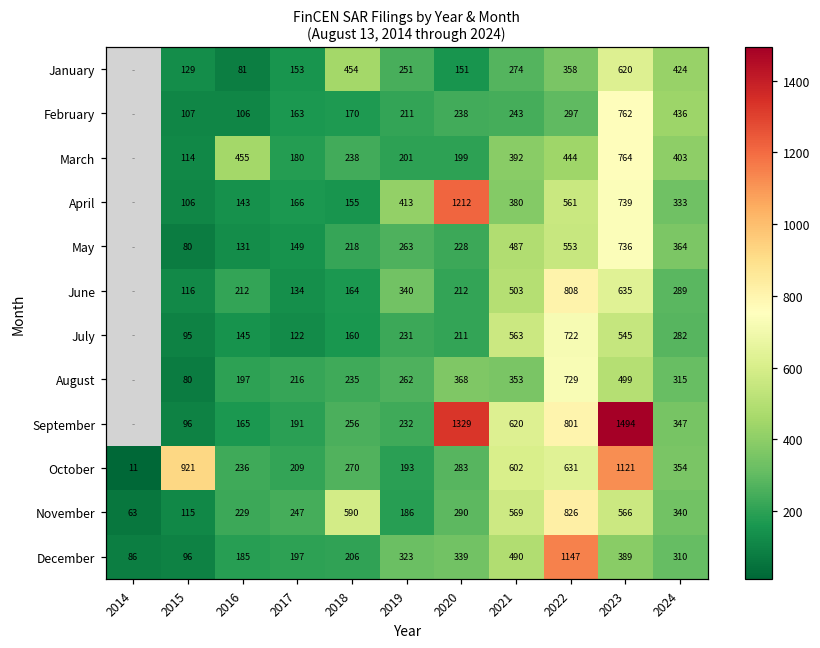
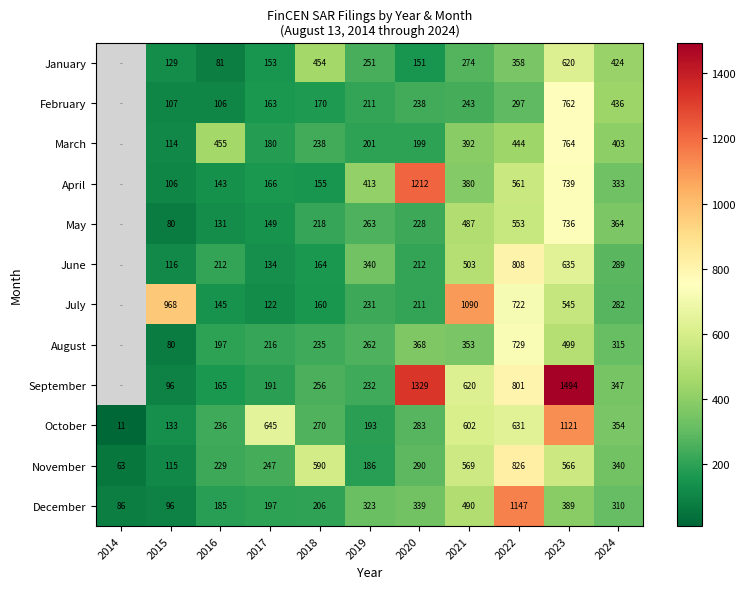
July, 2015: 95 -> 968
July, 2021: 563 -> 1090
October, 2015: 921 -> 133
October, 2017: 209 -> 645
